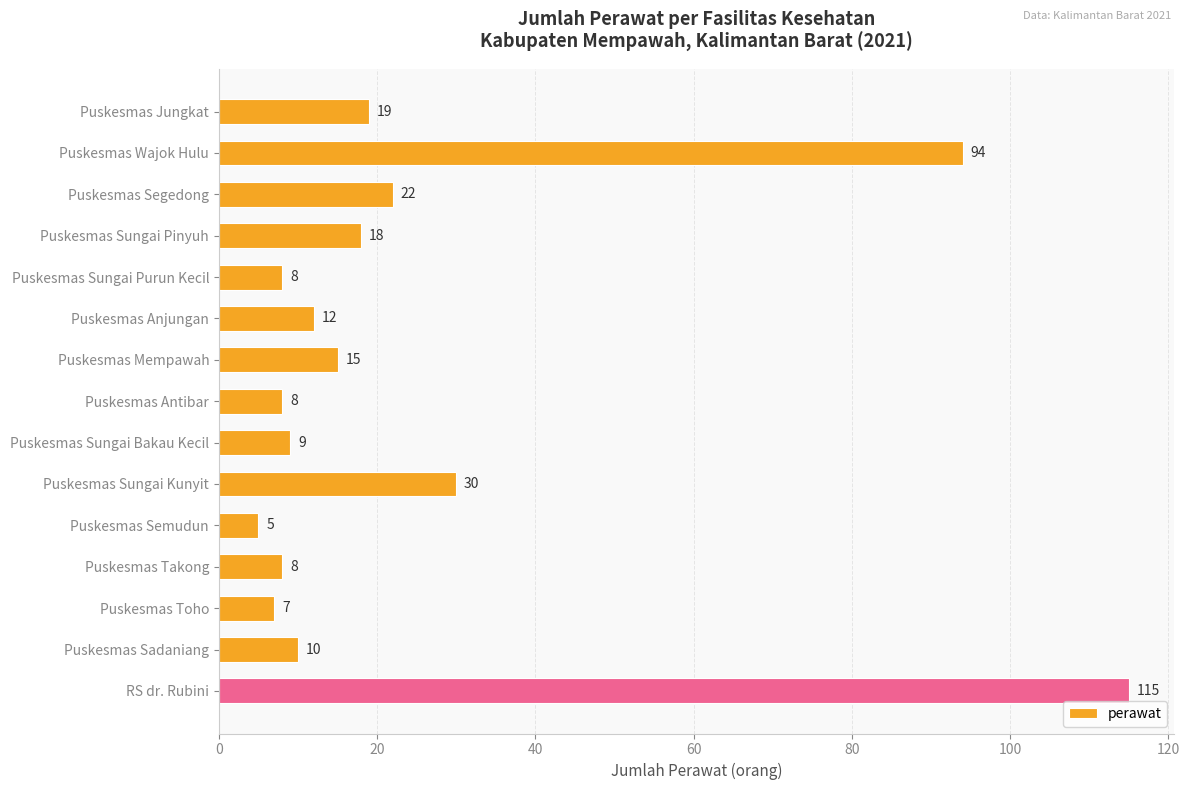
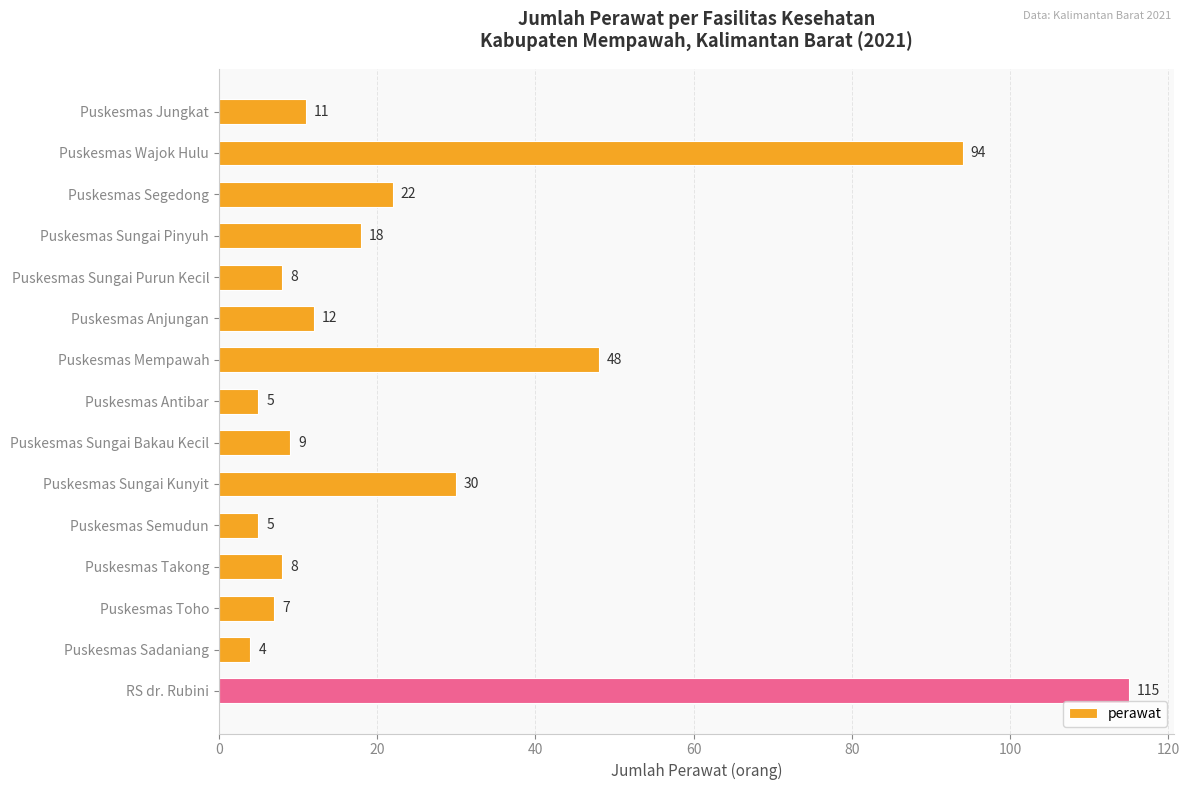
Puskesmas Jungkat: 19 -> 11
Puskesmas Mempawah: 15 -> 48
Puskesmas Antibar: 8 -> 5
Puskesmas Sadaniang: 10 -> 4
